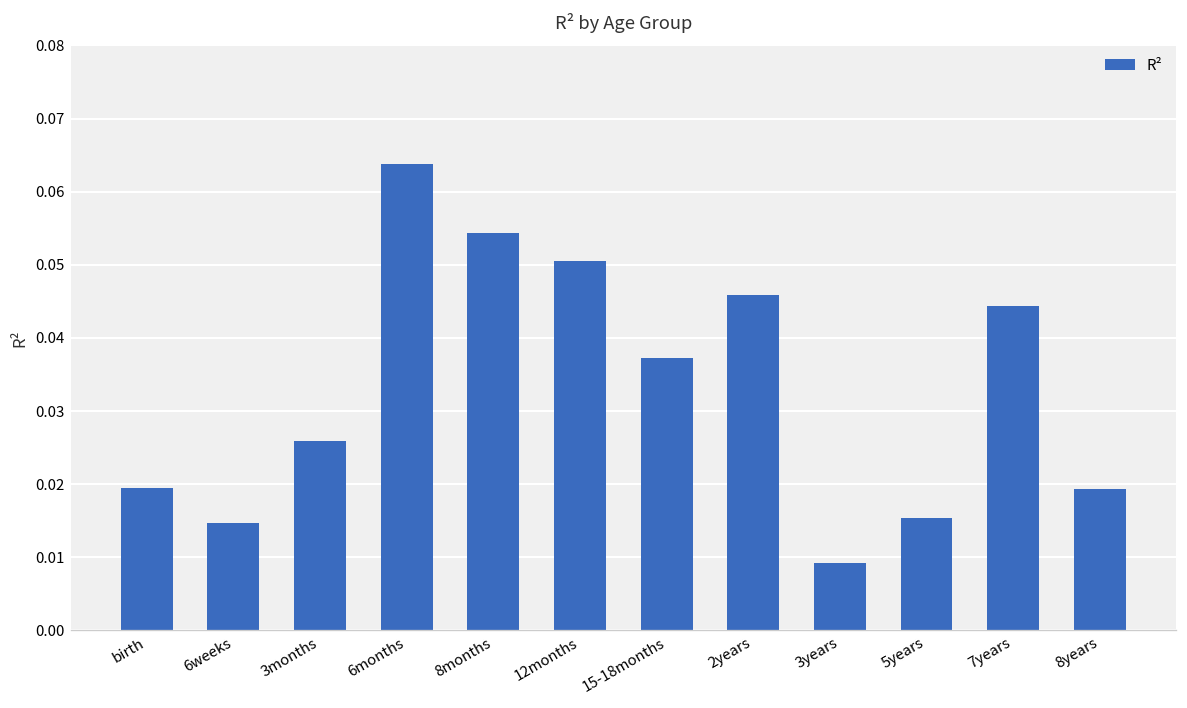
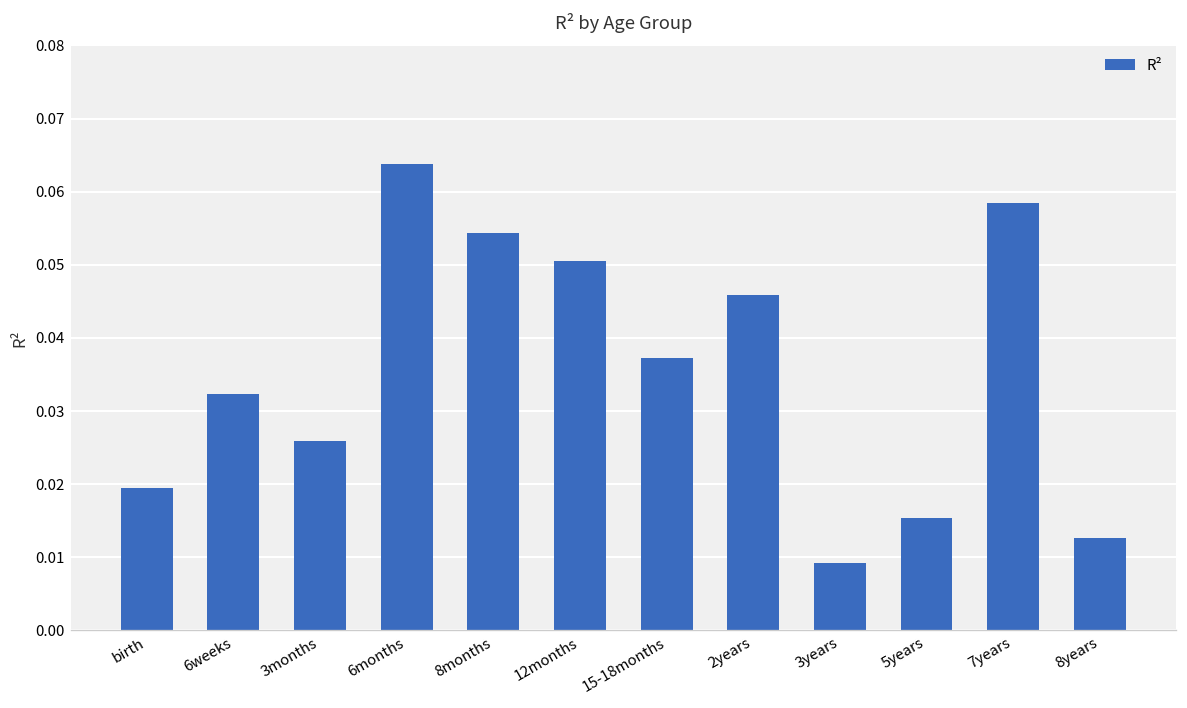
6weeks: 0.015 -> 0.032
7years: 0.044 -> 0.058
8years: 0.019 -> 0.013
